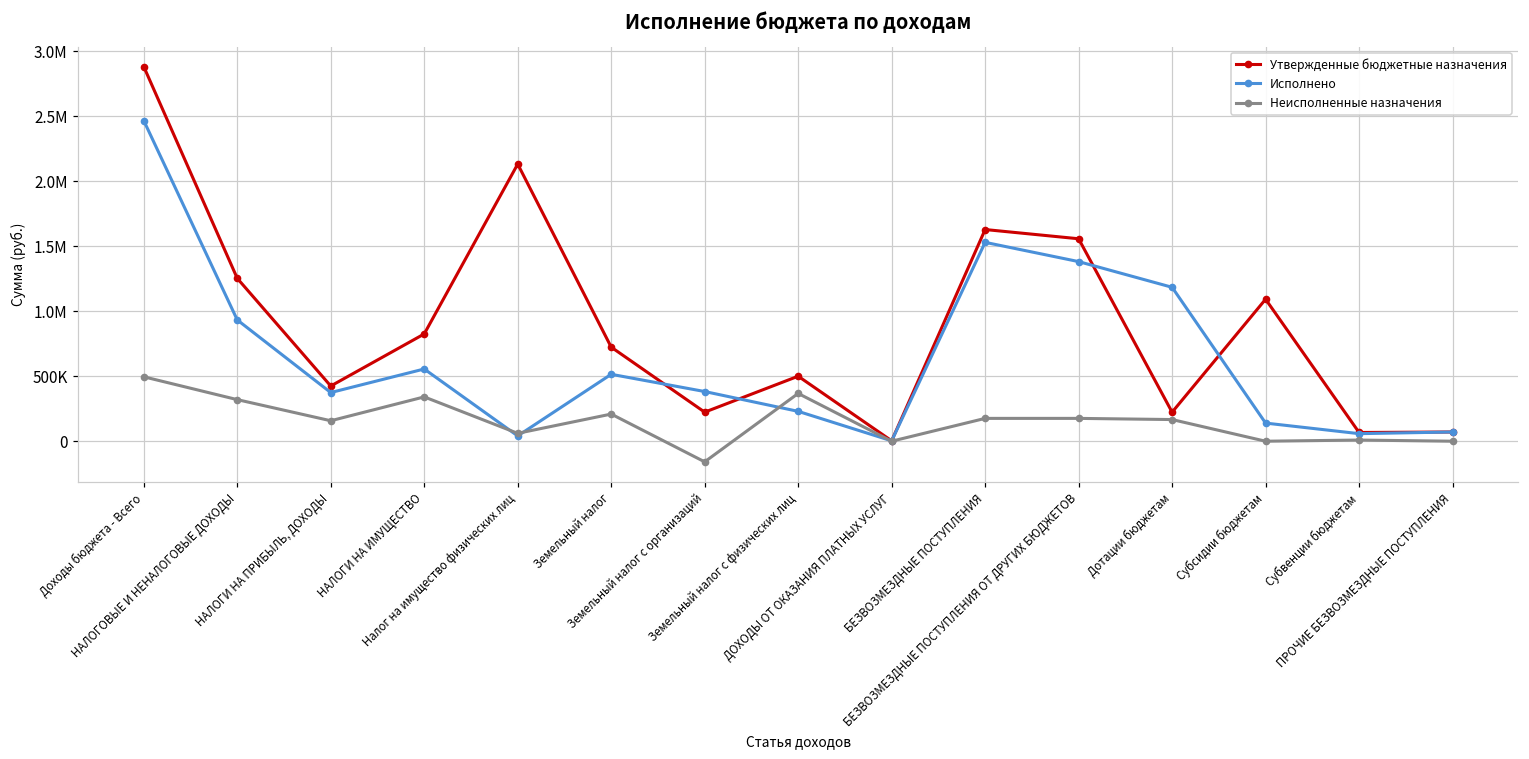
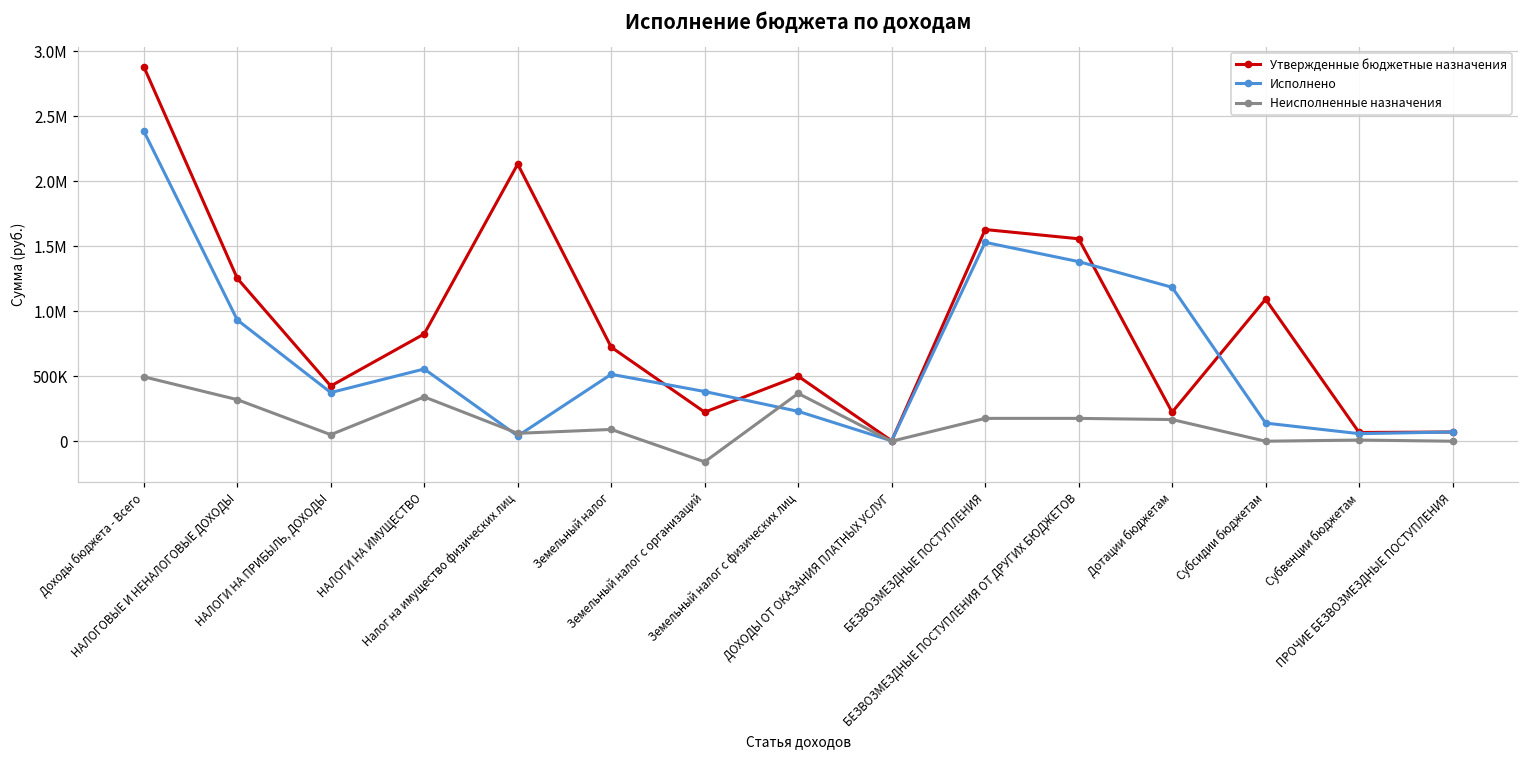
Исполнено, Доходы бюджета - Всего: 2470000 -> 2390000
Неисполненные назначения, НАЛОГИ НА ПРИБЫЛЬ, ДОХОДЫ: 160000 -> 50000
Неисполненные назначения, Земельный налог: 210000 -> 90000
